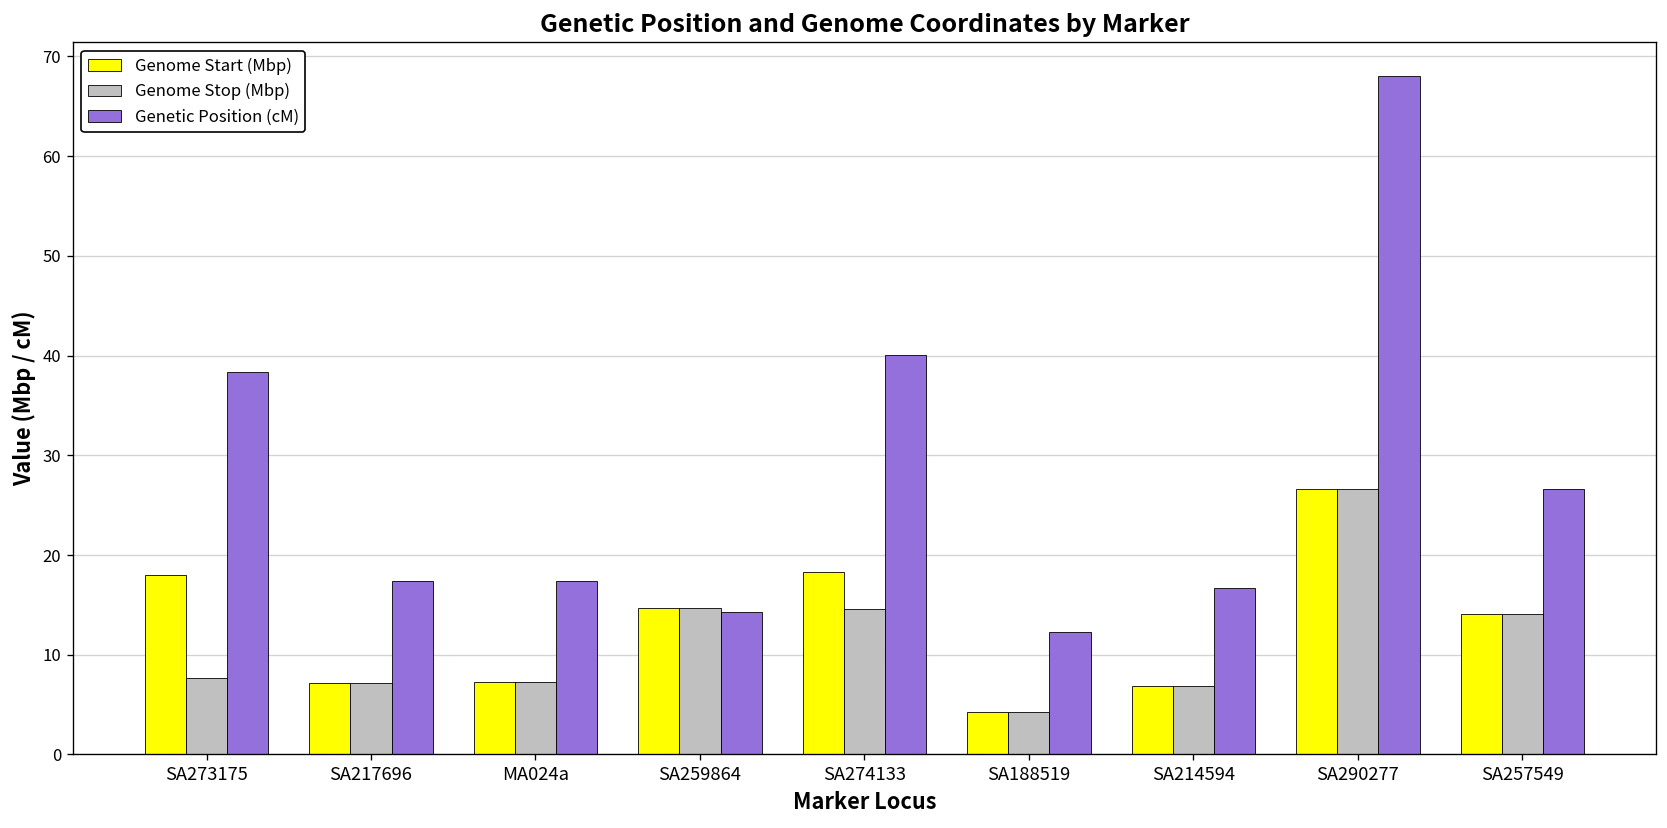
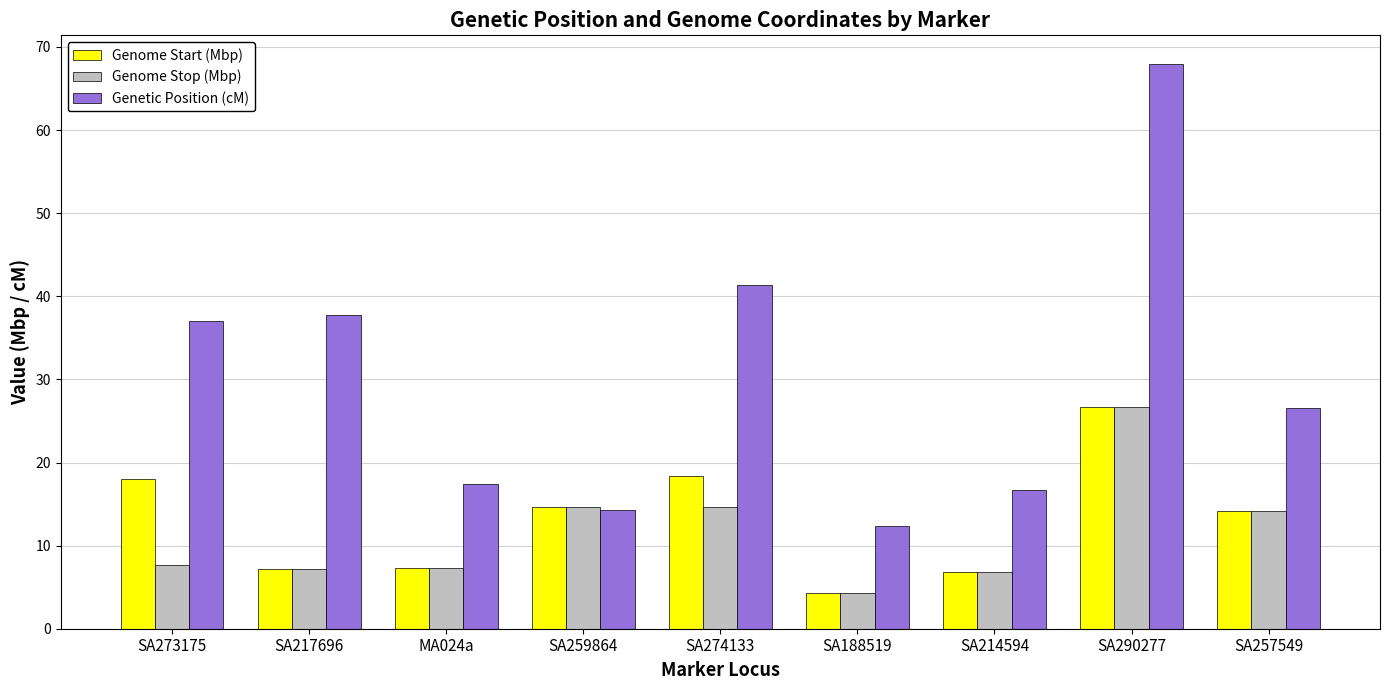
Genetic Position (cM), SA273175: 38 -> 37
Genetic Position (cM), SA217696: 17 -> 38
Genetic Position (cM), SA274133: 40 -> 41
